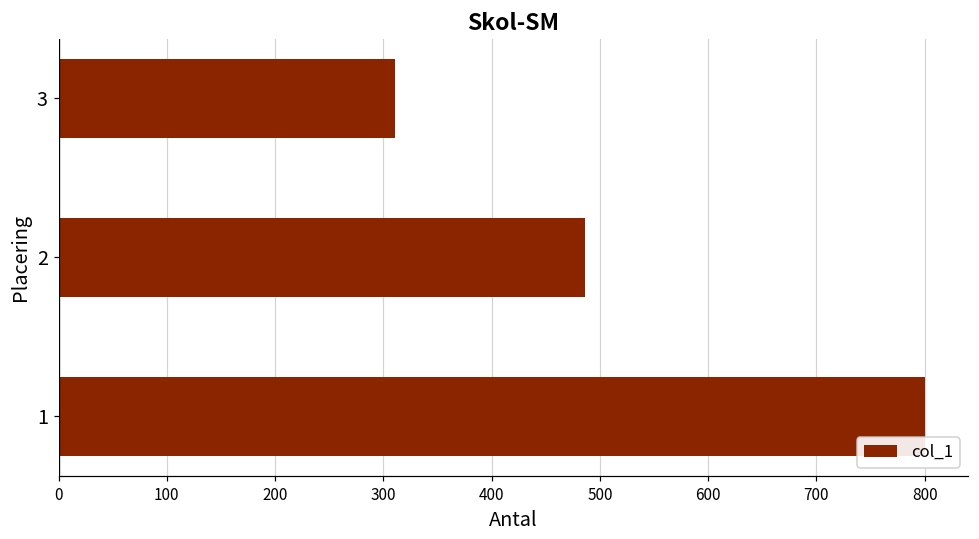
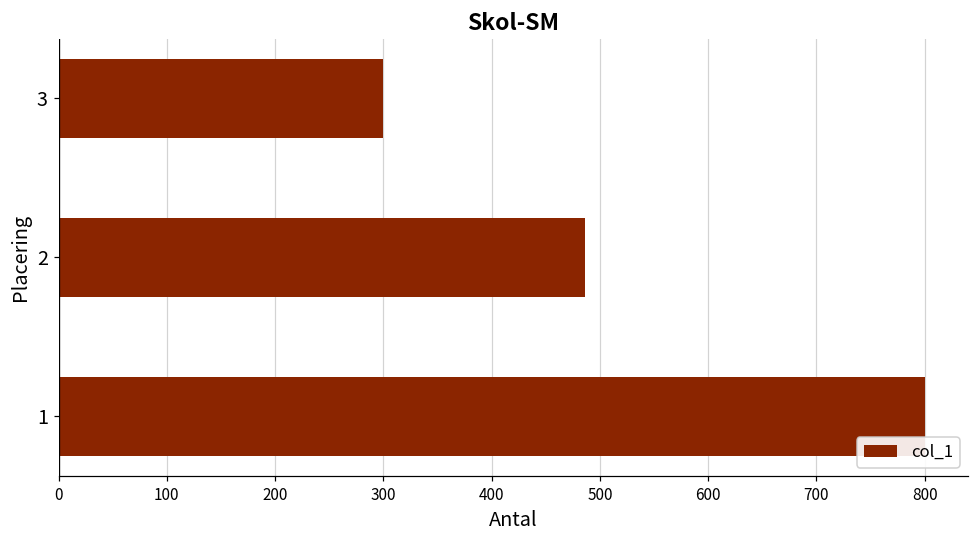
3: 310 -> 300
